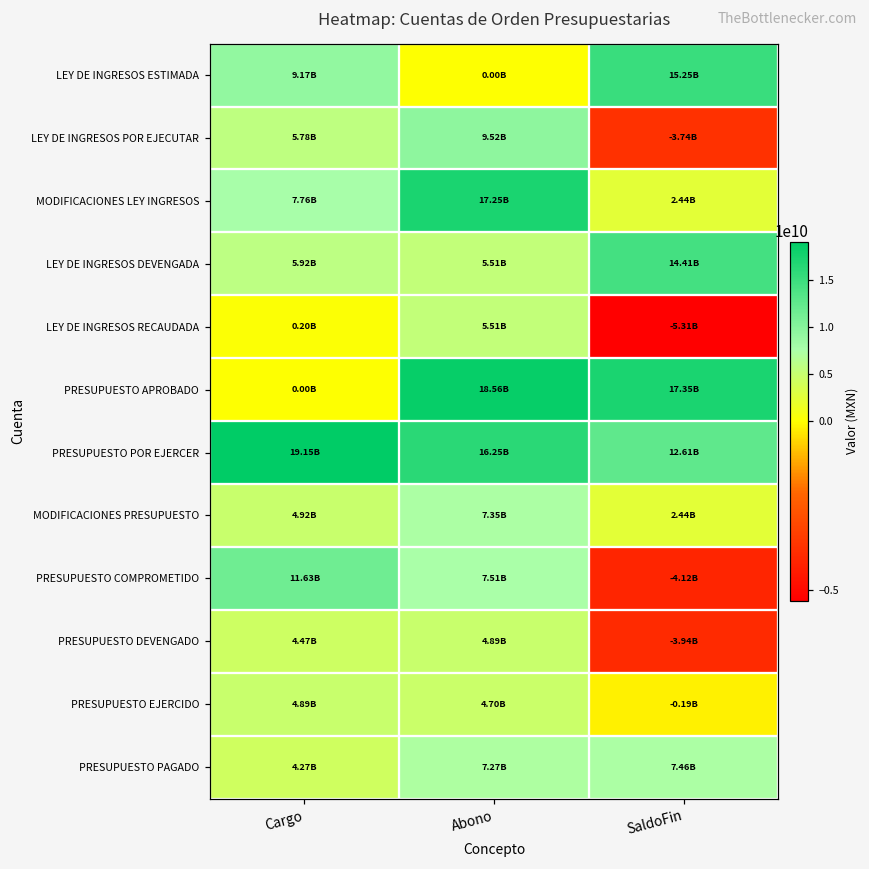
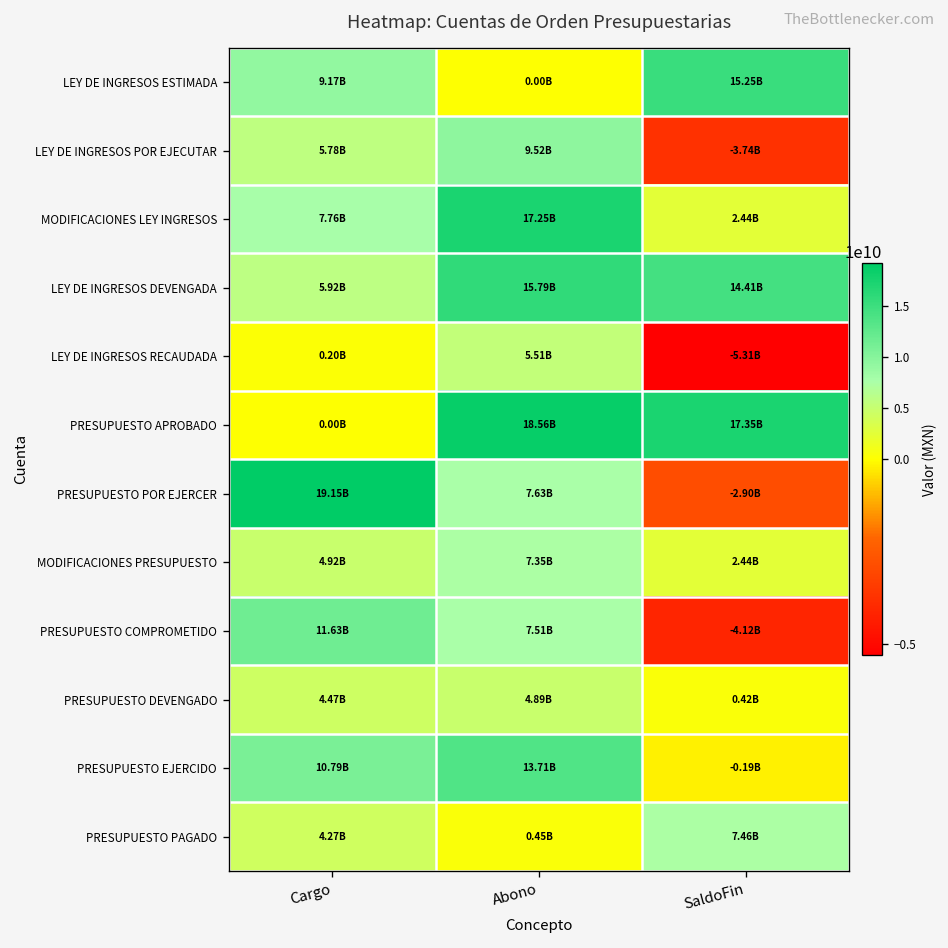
LEY DE INGRESOS DEVENGADA, Abono: 5.51B -> 15.79B
PRESUPUESTO POR EJERCER, Abono: 16.25B -> 7.63B
PRESUPUESTO POR EJERCER, SaldoFin: 12.61B -> -2.90B
PRESUPUESTO DEVENGADO, SaldoFin: -3.94B -> 0.42B
PRESUPUESTO EJERCIDO, Cargo: 4.89B -> 10.79B
PRESUPUESTO EJERCIDO, Abono: 4.70B -> 13.71B
PRESUPUESTO PAGADO, Abono: 7.27B -> 0.45B
